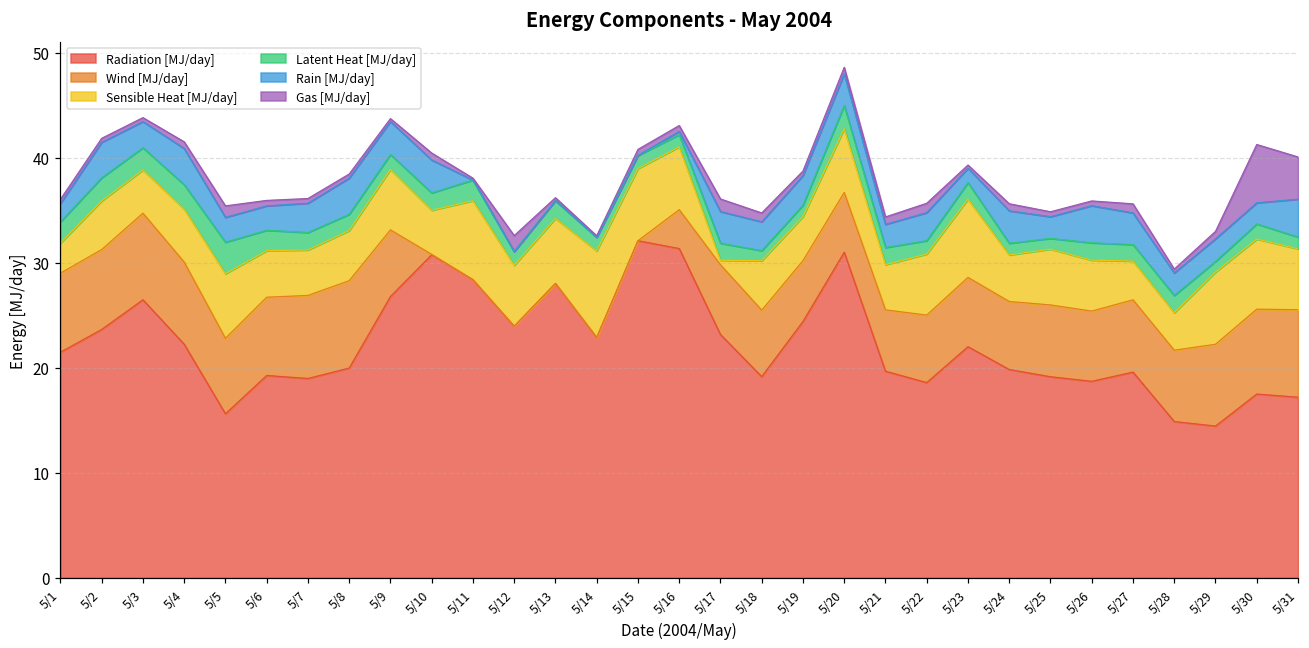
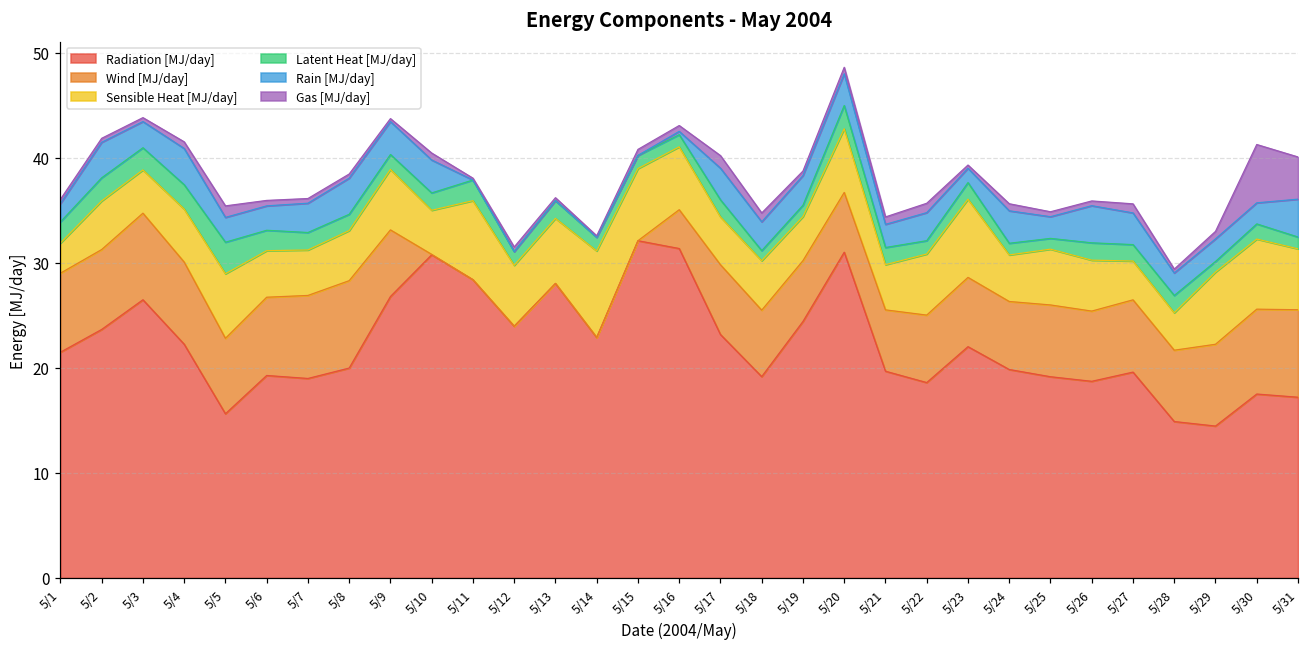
Gas [MJ/day], 5/12: 2 -> 0
Sensible Heat [MJ/day], 5/17: 0 -> 5
